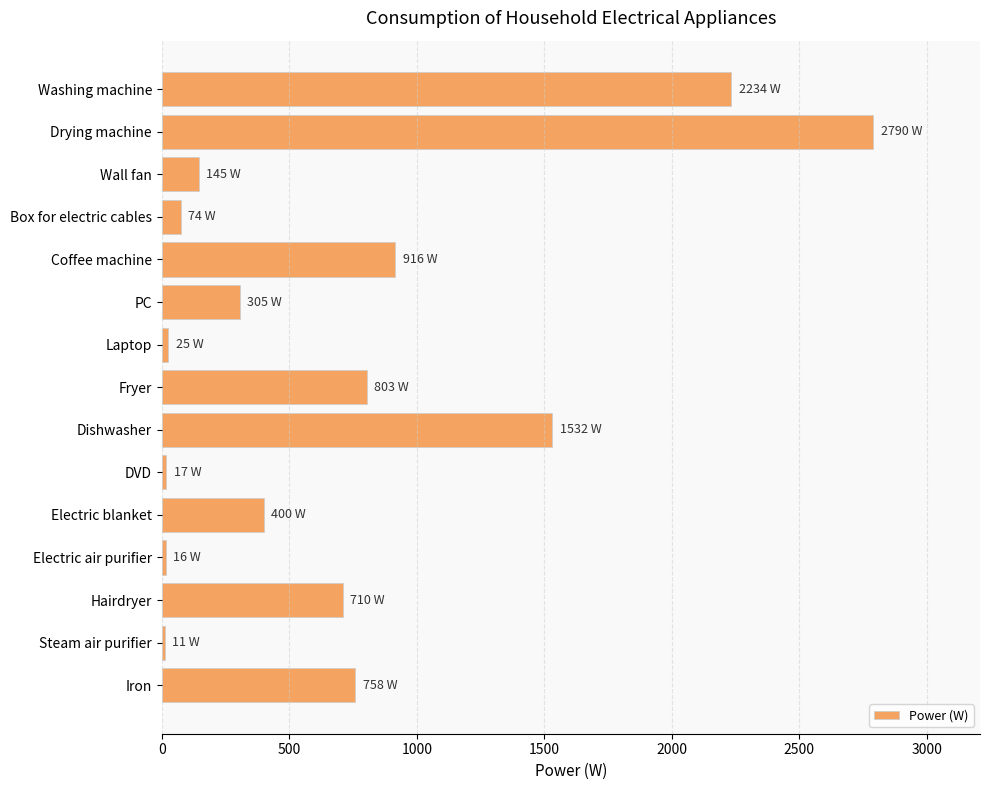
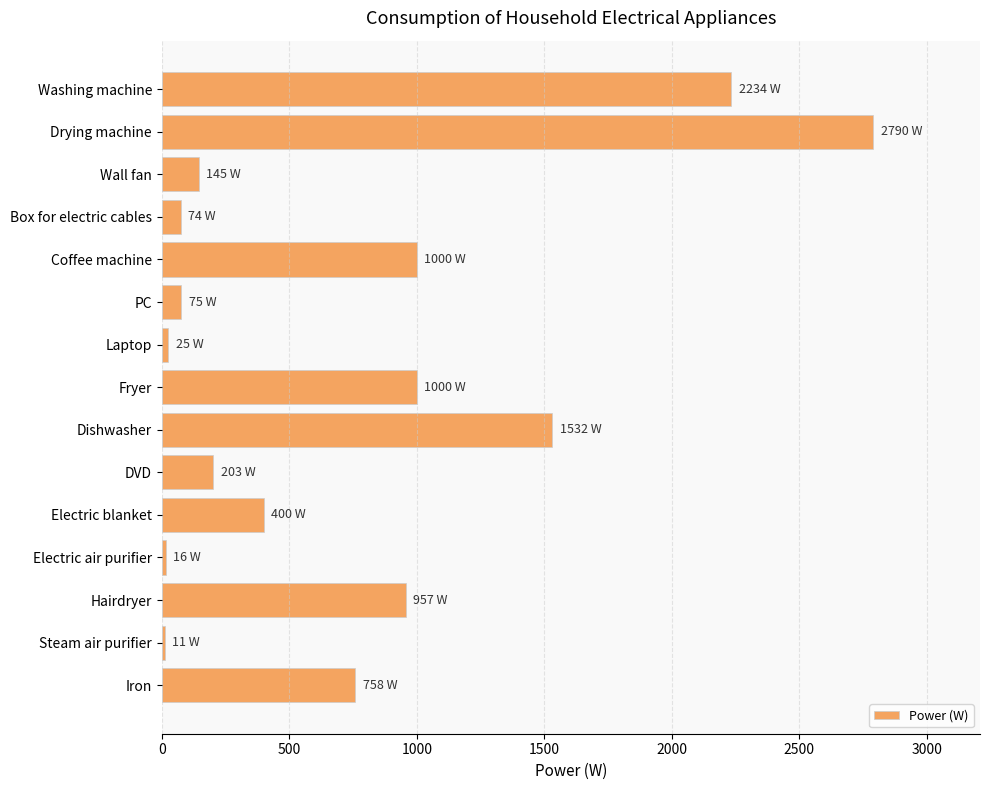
Coffee machine: 916 -> 1000
PC: 305 -> 75
Fryer: 803 -> 1000
DVD: 17 -> 203
Hairdryer: 710 -> 957
